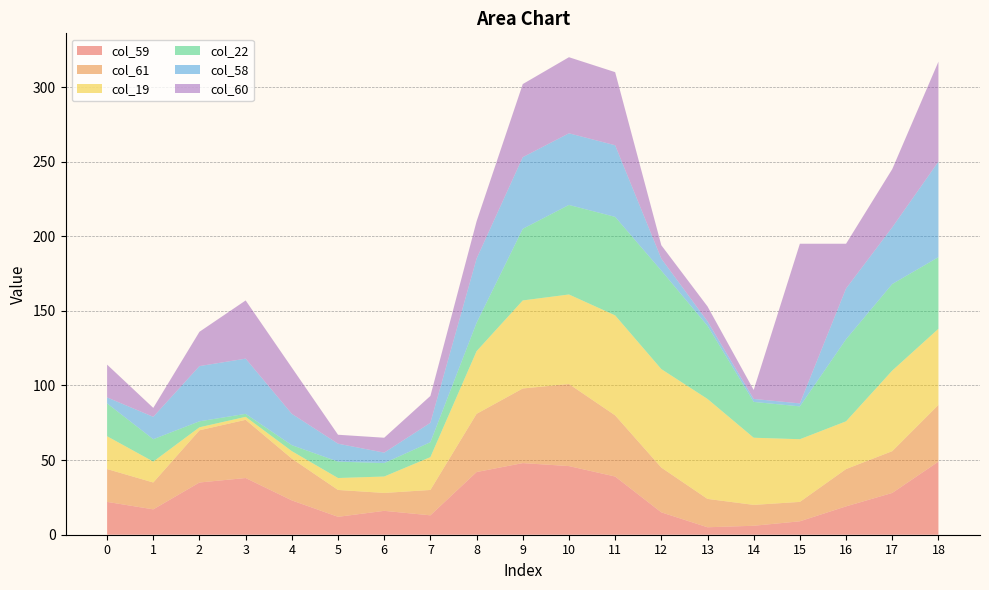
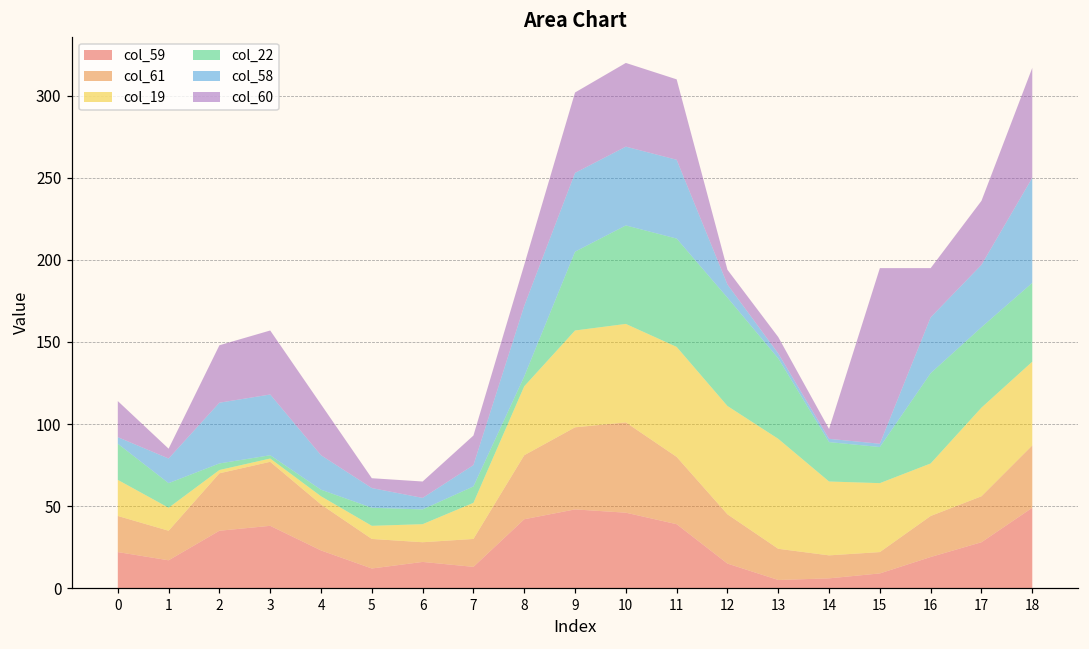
col_60, 2: 23 -> 35
col_22, 8: 19 -> 6
col_22, 17: 58 -> 49
